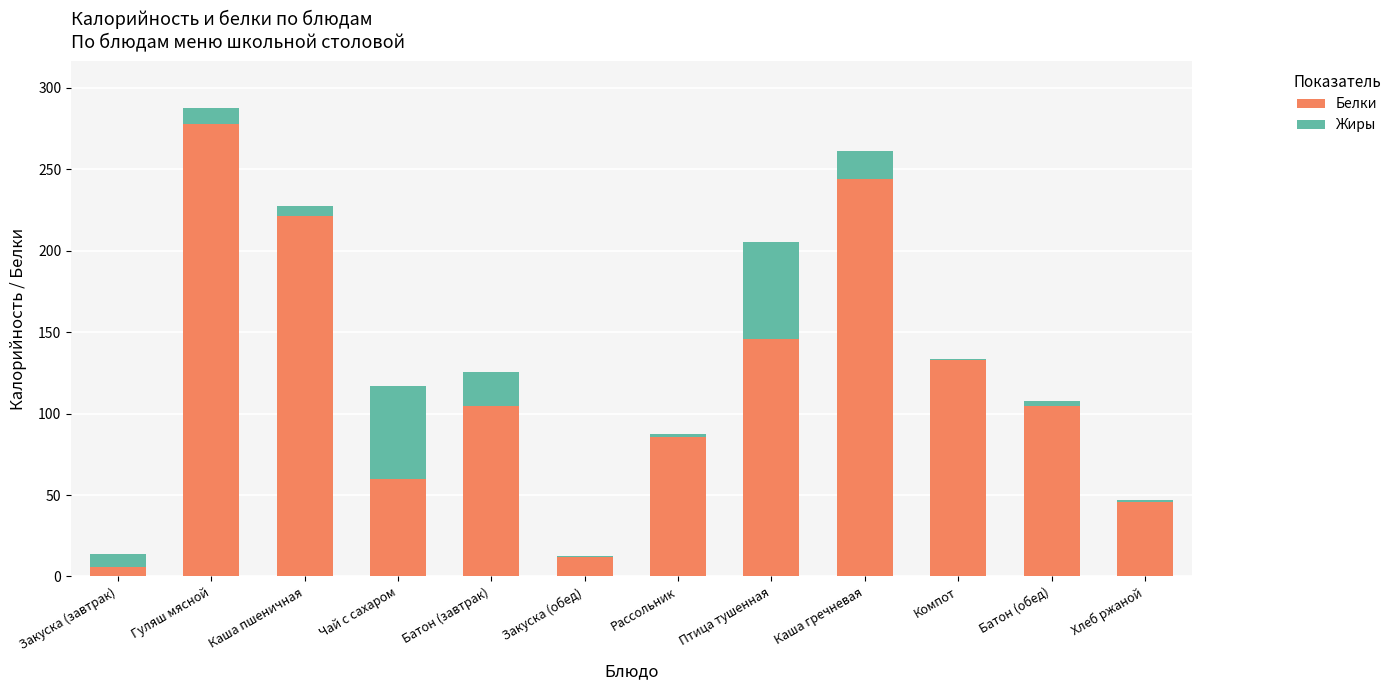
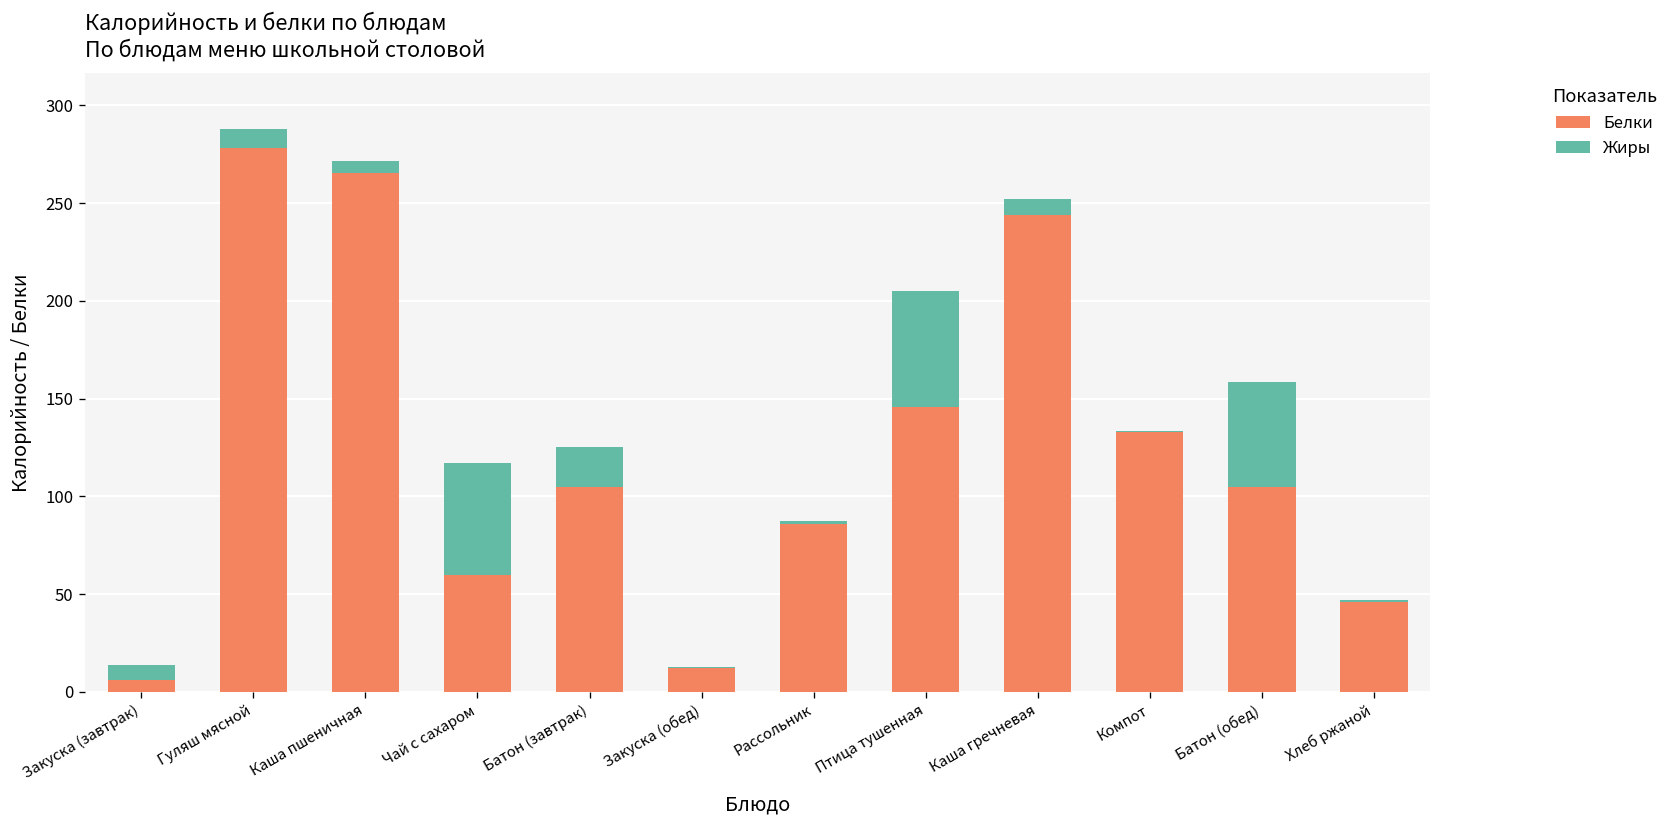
Белки, Каша пшеничная: 221 -> 265
Жиры, Каша гречневая: 18 -> 9
Жиры, Батон (обед): 3 -> 54
